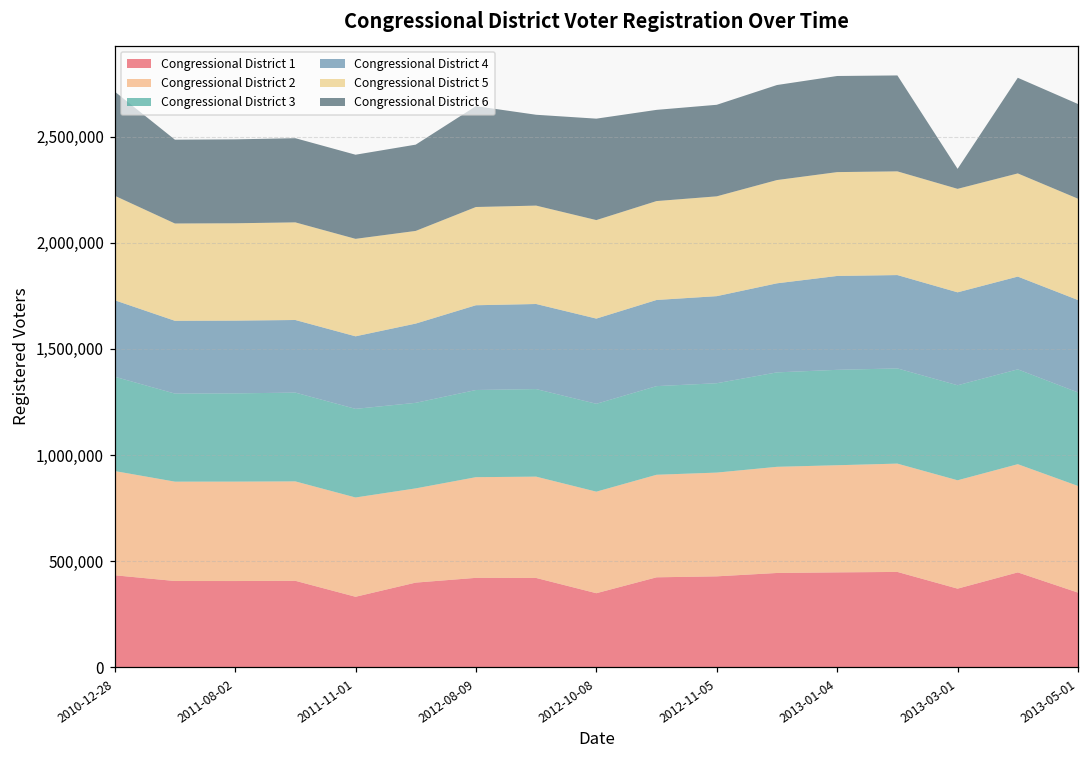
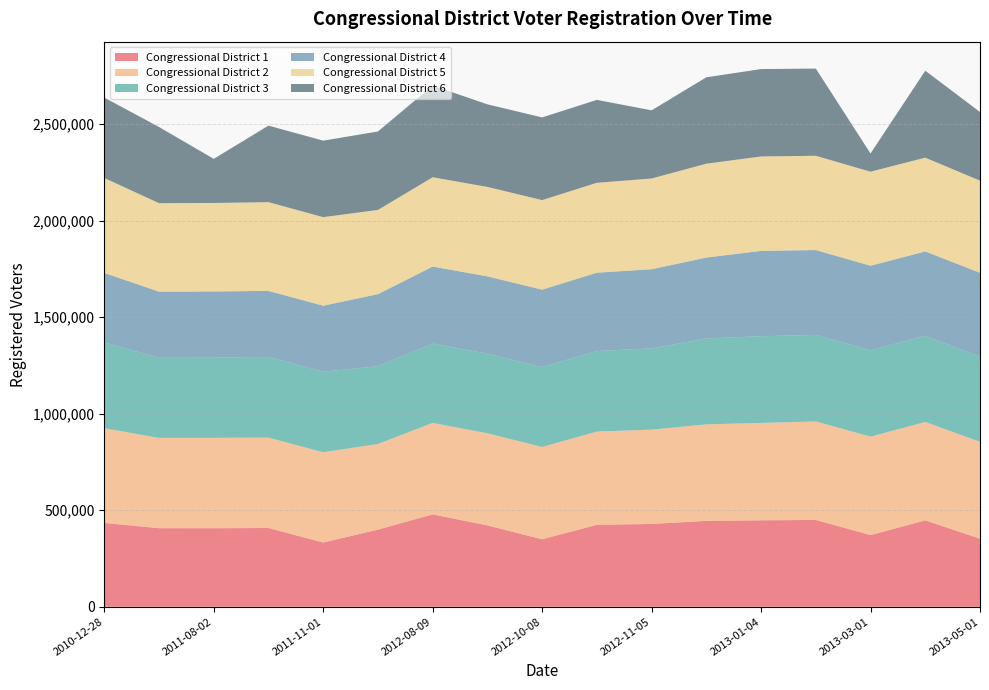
Congressional District 6, 2010-12-28: 490,000 -> 420,000
Congressional District 6, 2011-08-02: 400,000 -> 230,000
Congressional District 1, 2012-08-09: 420,000 -> 480,000
Congressional District 6, 2012-10-08: 480,000 -> 430,000
Congressional District 6, 2012-11-05: 430,000 -> 350,000
Congressional District 6, 2013-05-01: 450,000 -> 360,000
